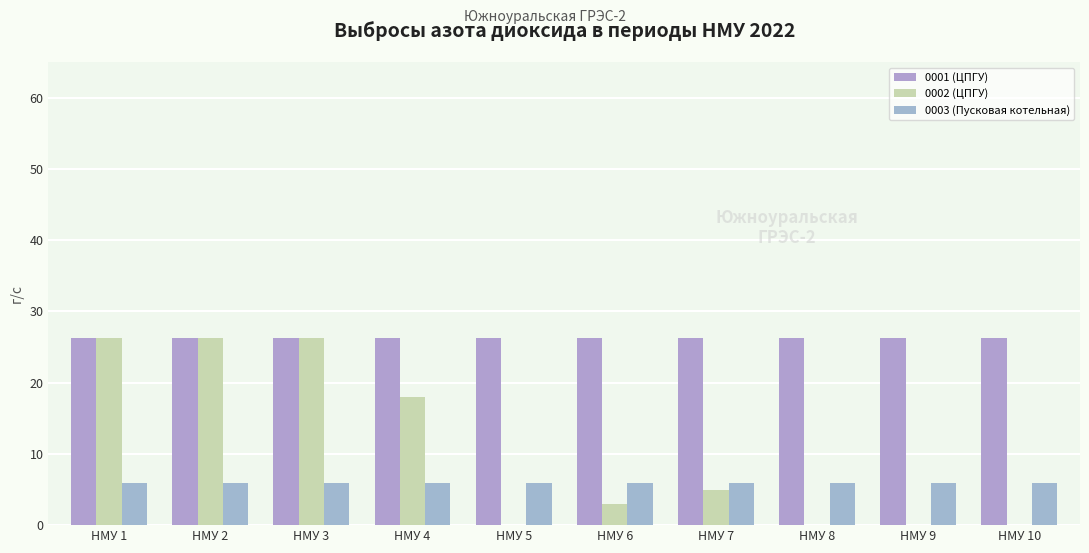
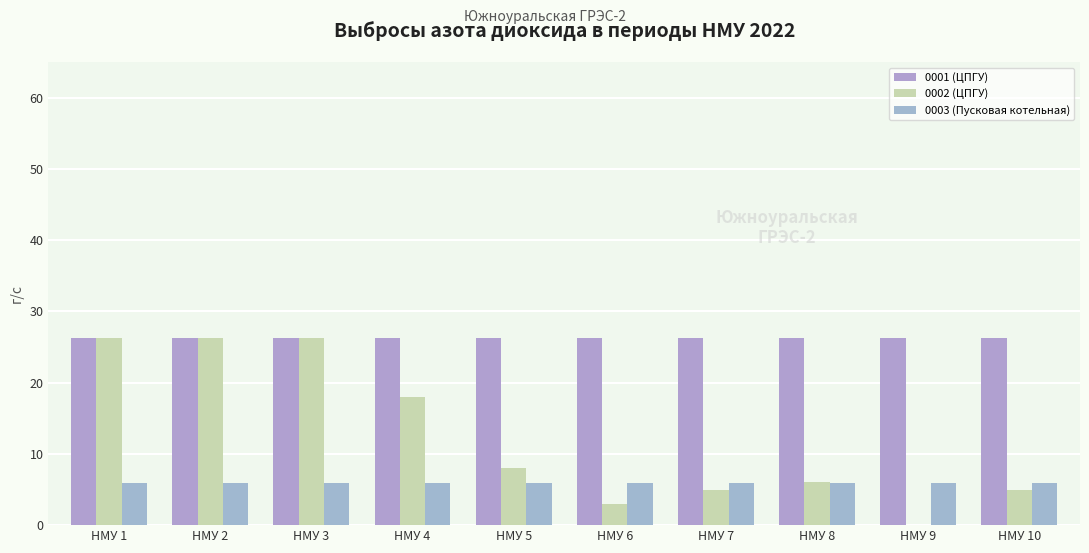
0002 (ЦПГУ), НМУ 5: 0 -> 8
0002 (ЦПГУ), НМУ 8: 0 -> 6
0002 (ЦПГУ), НМУ 10: 0 -> 5
